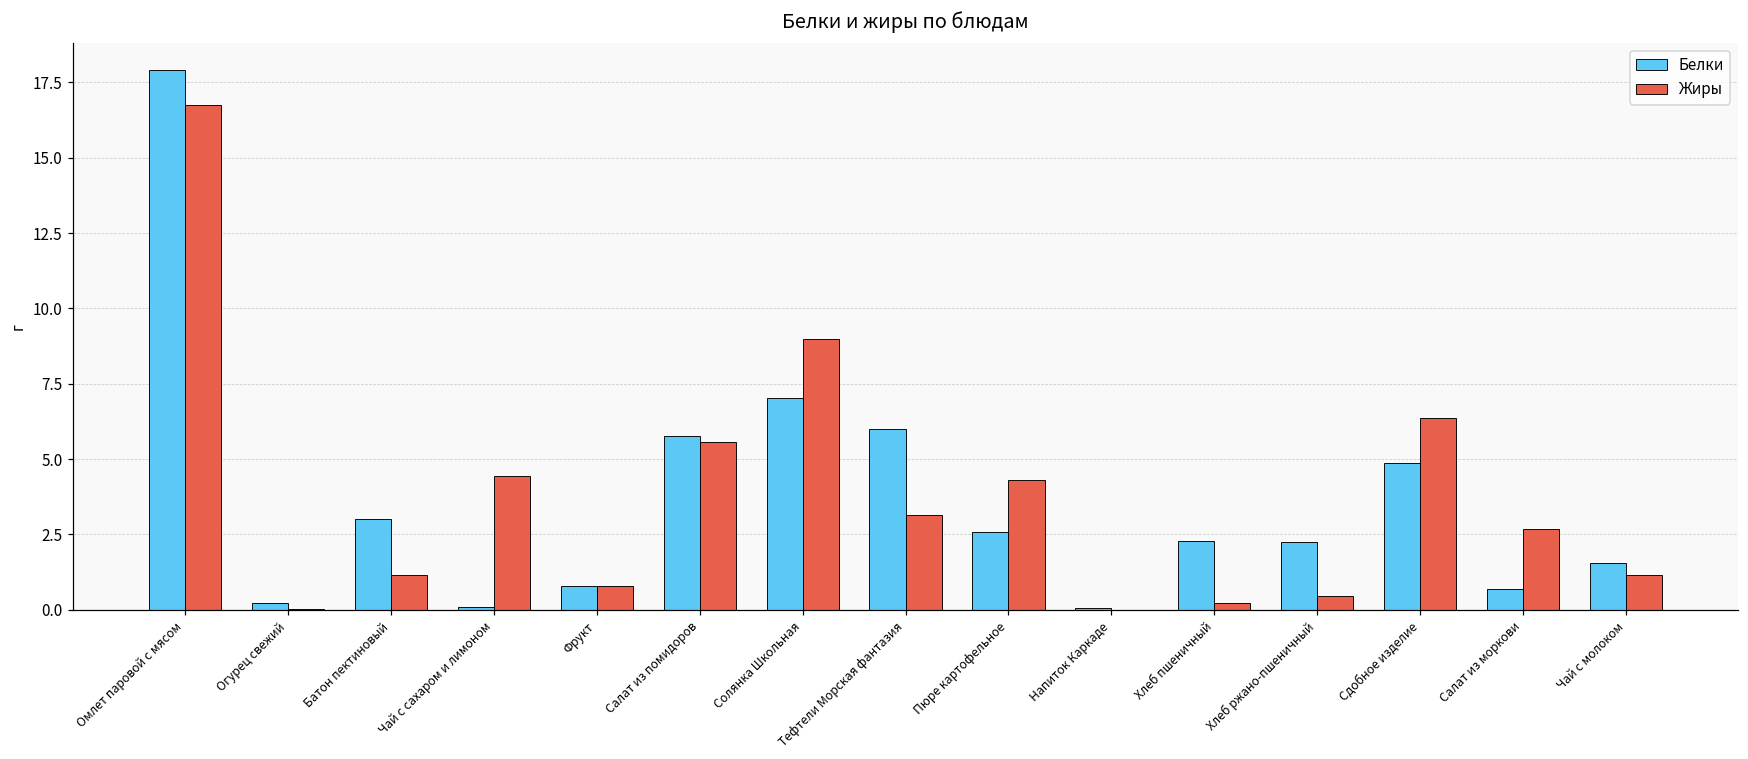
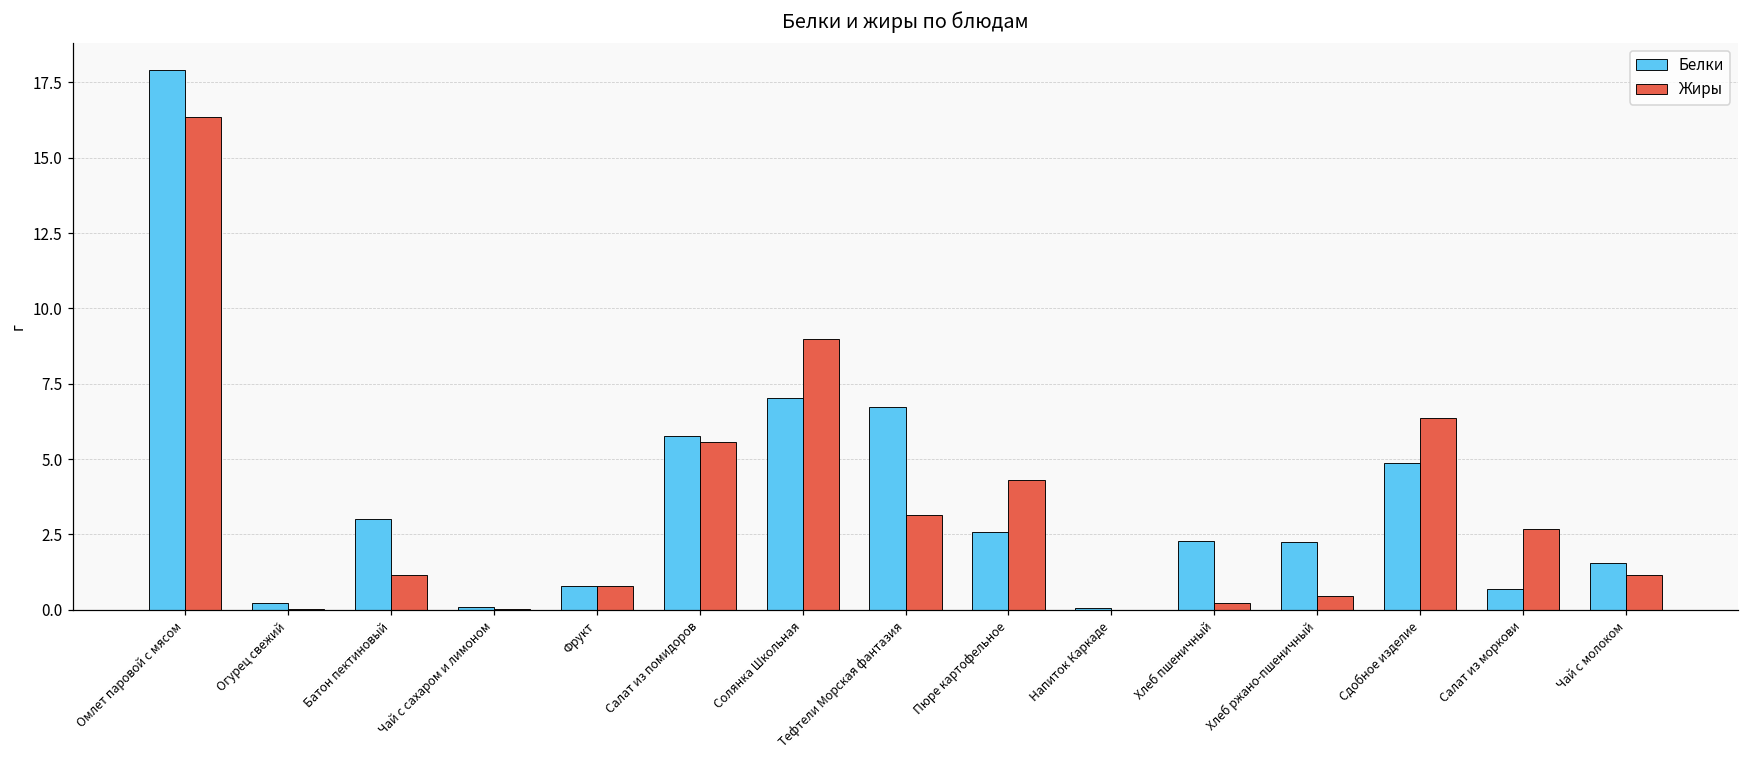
Жиры, Омлет паровой с мясом: 16.8 -> 16.4
Жиры, Чай с сахаром и лимоном: 4.4 -> 0.0
Белки, Тефтели Морская фантазия: 6.0 -> 6.7
